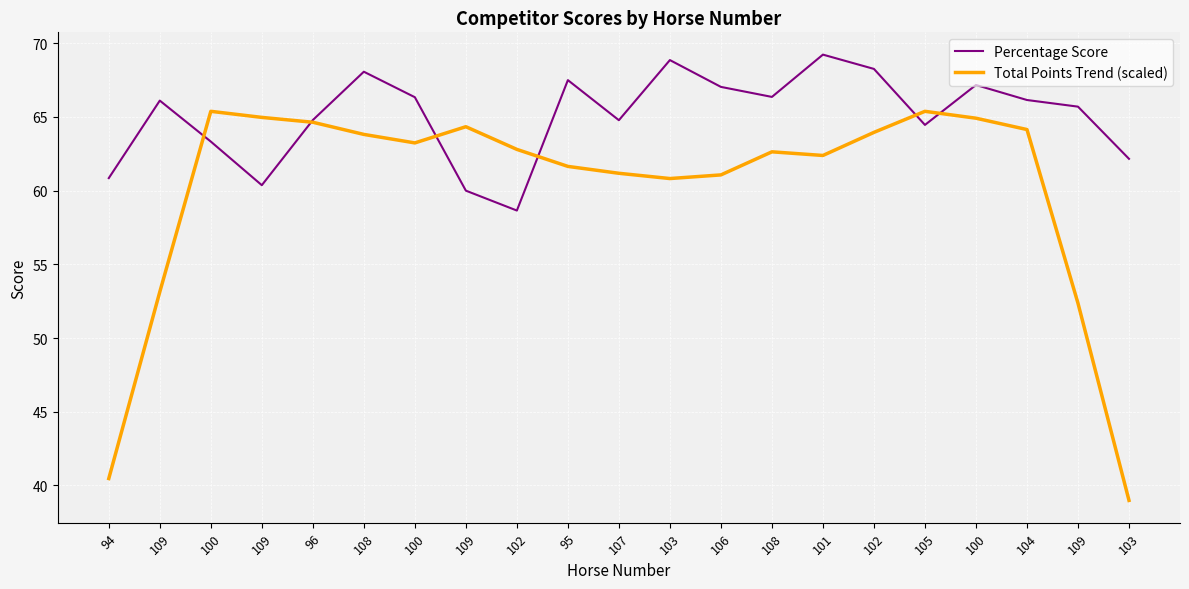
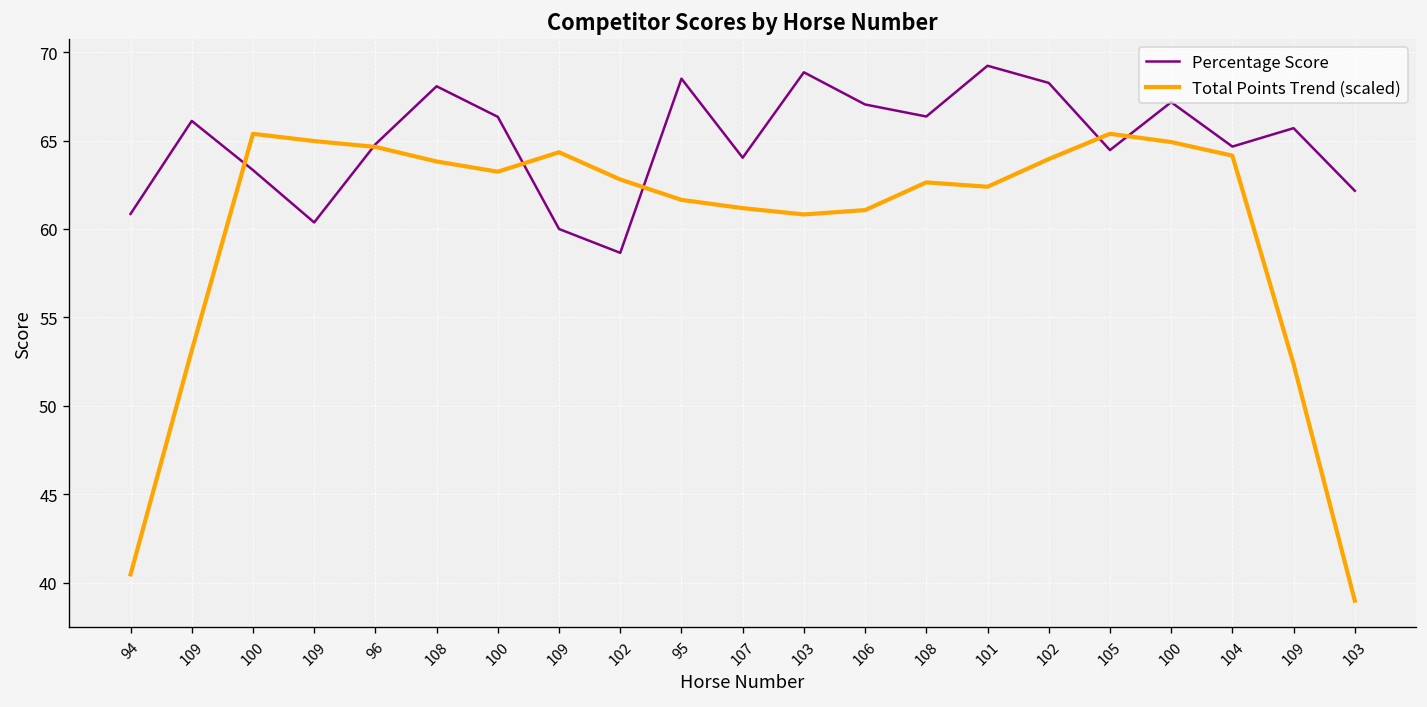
Percentage Score, 95: 67.5 -> 68.5
Percentage Score, 107: 64.8 -> 64.0
Percentage Score, 104: 66.2 -> 64.7
